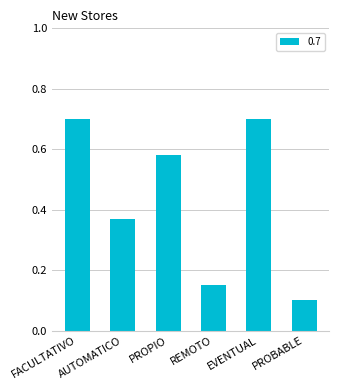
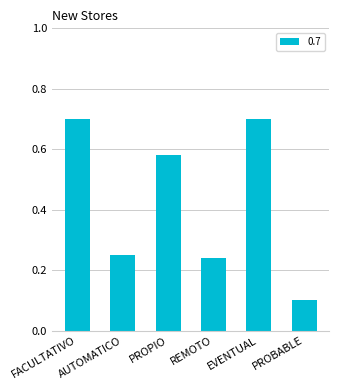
AUTOMATICO: 0.37 -> 0.25
REMOTO: 0.15 -> 0.24
